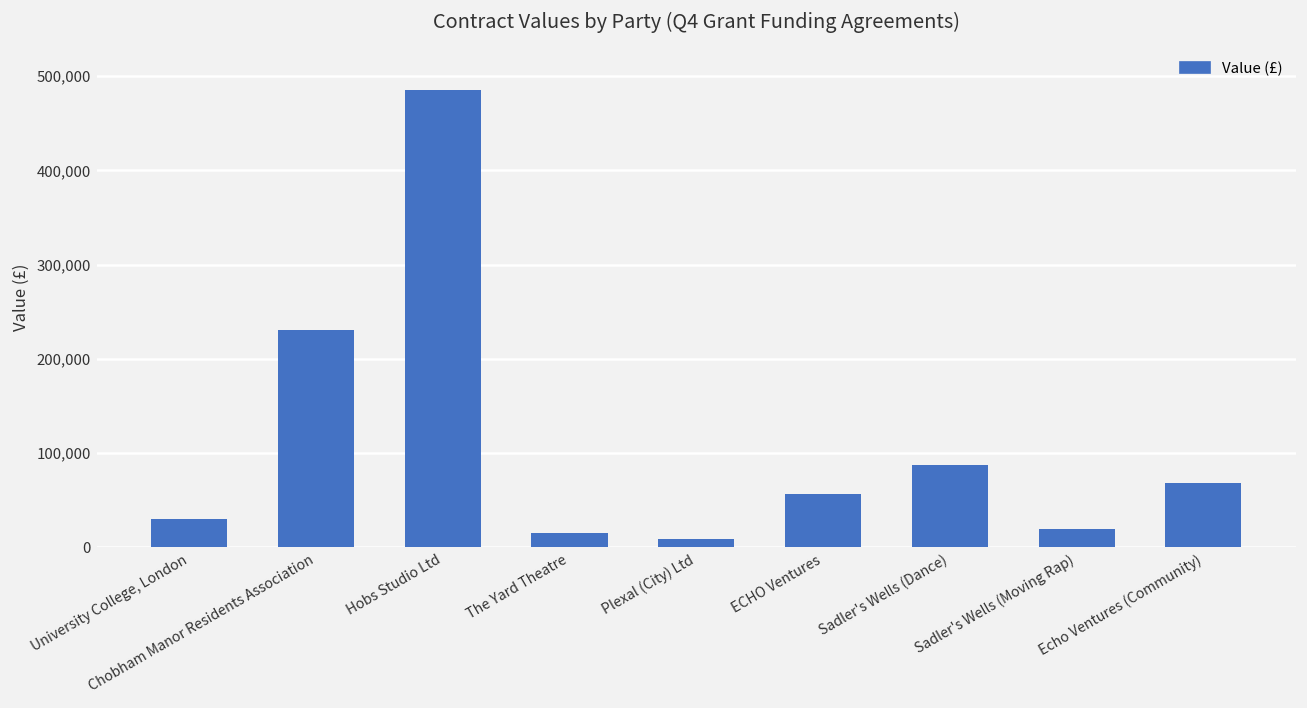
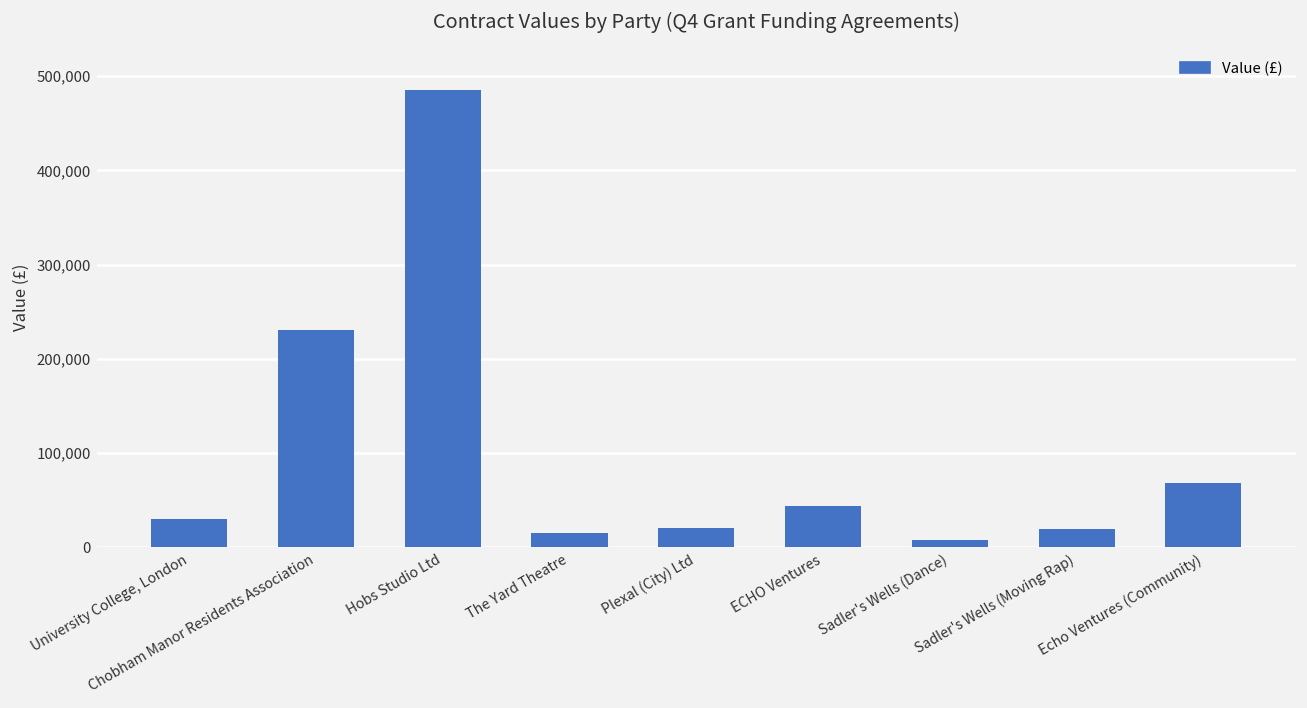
Plexal (City) Ltd: 10,000 -> 20,000
ECHO Ventures: 60,000 -> 40,000
Sadler's Wells (Dance): 90,000 -> 10,000
